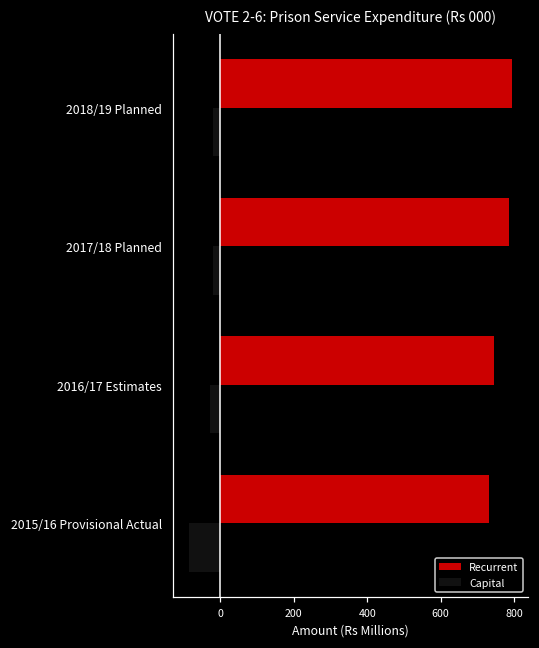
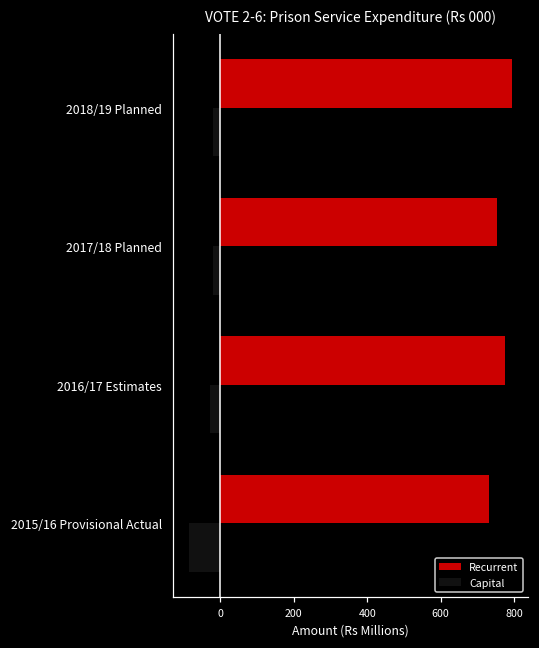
Recurrent, 2017/18 Planned: 790 -> 750
Recurrent, 2016/17 Estimates: 740 -> 780
